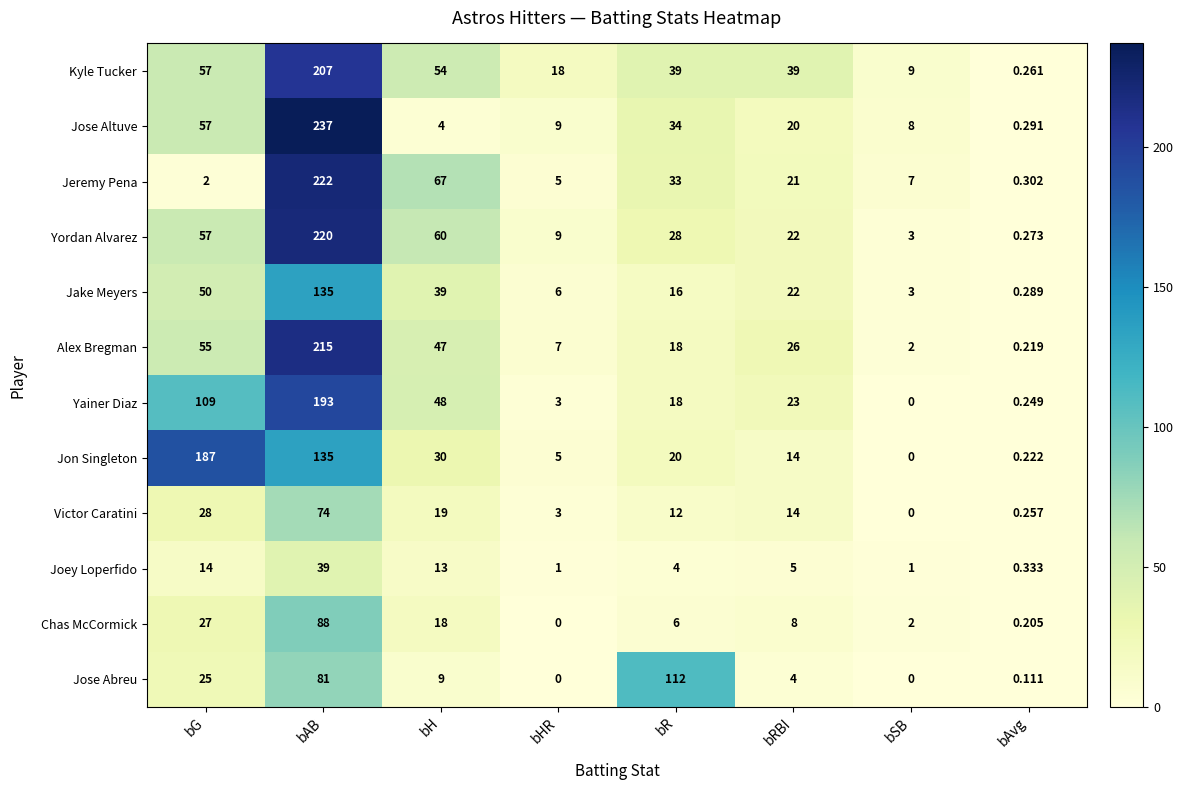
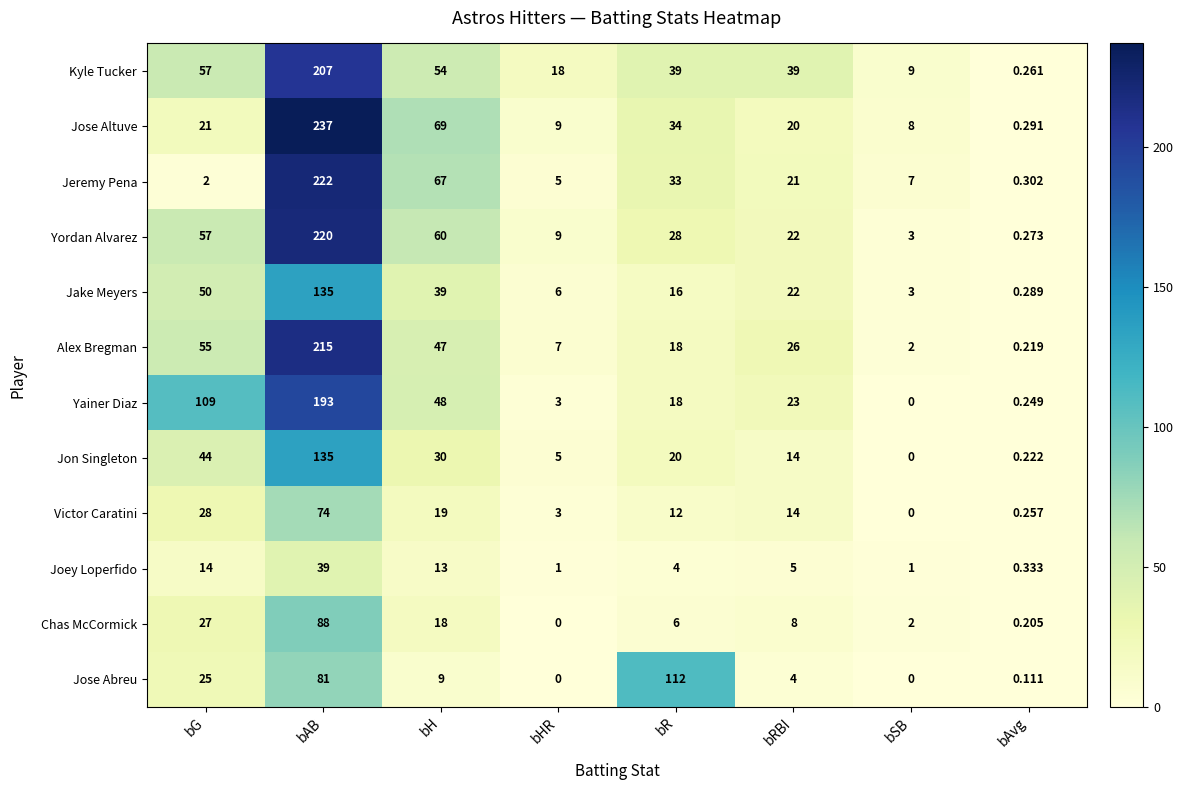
Jose Altuve, bG: 57 -> 21
Jose Altuve, bH: 4 -> 69
Jon Singleton, bG: 187 -> 44
